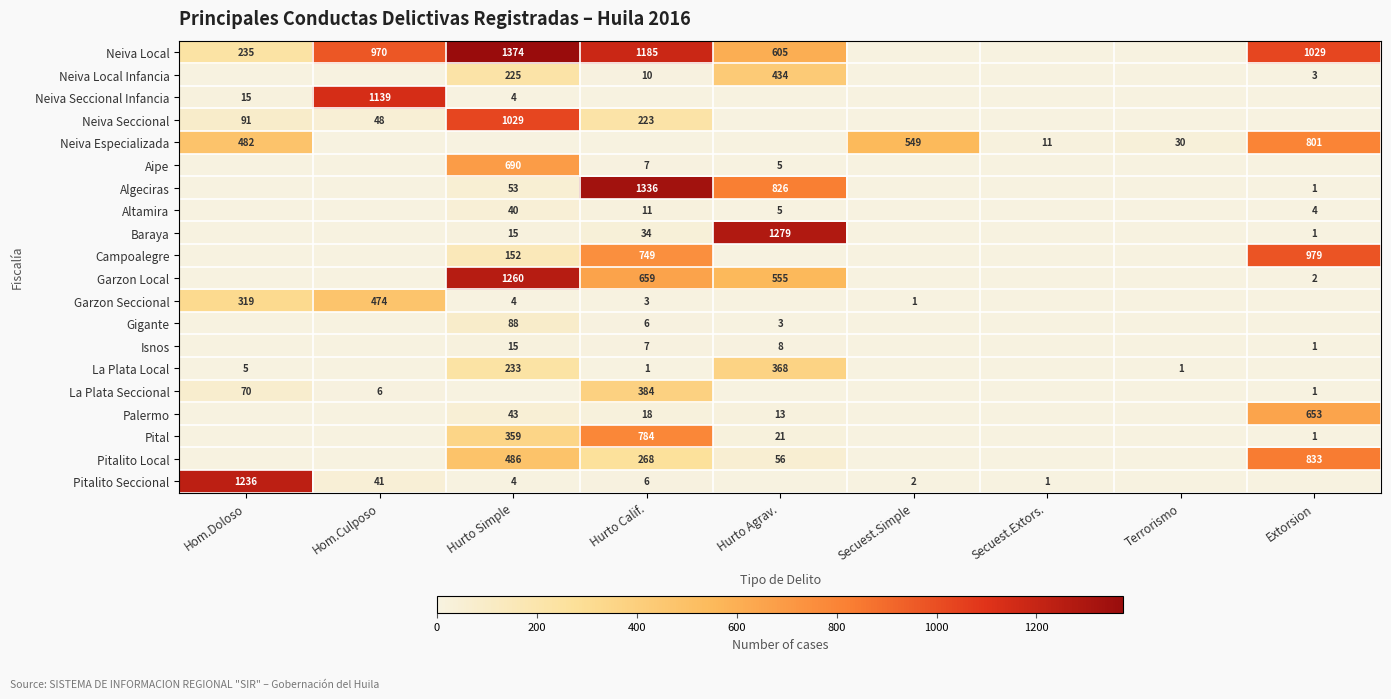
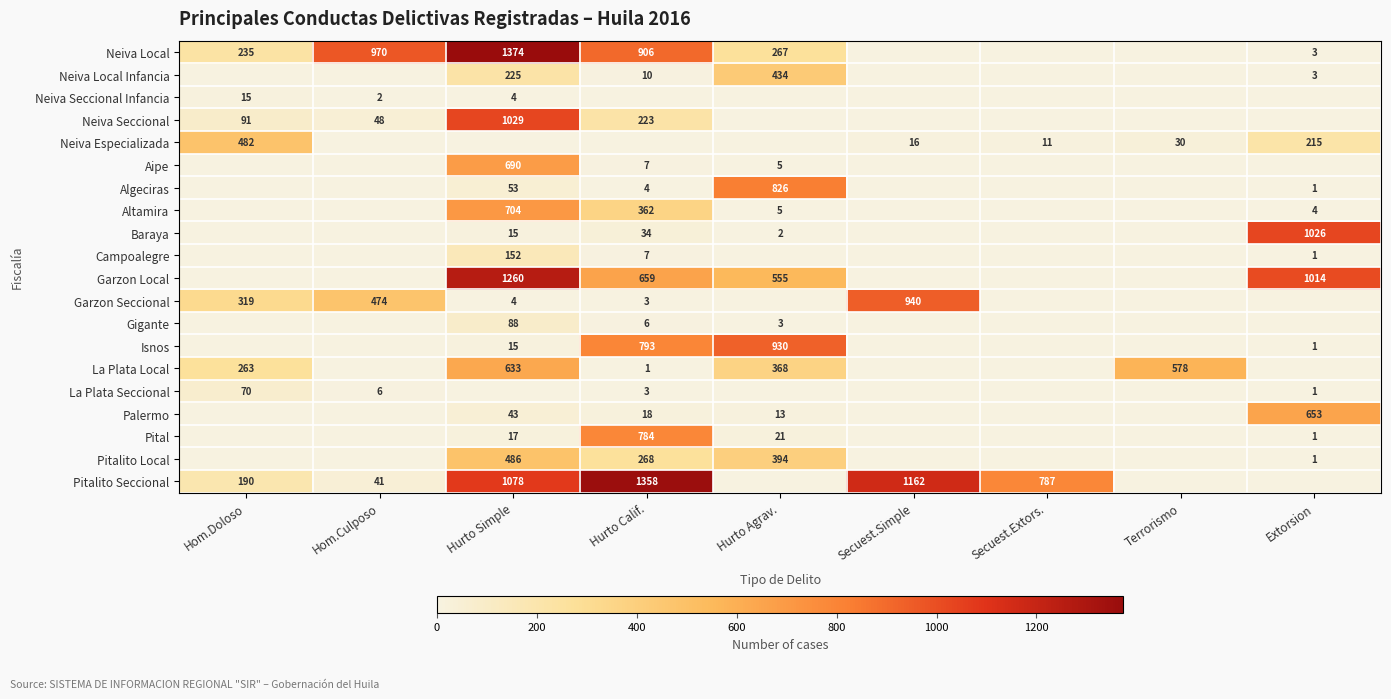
Neiva Local, Hurto Calif.: 1185 -> 906
Neiva Local, Hurto Agrav.: 605 -> 267
Neiva Local, Extorsion: 1029 -> 3
Neiva Seccional Infancia, Hom.Culposo: 1139 -> 2
Neiva Especializada, Secuest.Simple: 549 -> 16
Neiva Especializada, Extorsion: 801 -> 215
Algeciras, Hurto Calif.: 1336 -> 4
Altamira, Hurto Simple: 40 -> 704
Altamira, Hurto Calif.: 11 -> 362
Baraya, Hurto Agrav.: 1279 -> 2
Baraya, Extorsion: 1 -> 1026
Campoalegre, Hurto Calif.: 749 -> 7
Campoalegre, Extorsion: 979 -> 1
Garzon Local, Extorsion: 2 -> 1014
Garzon Seccional, Secuest.Simple: 1 -> 940
Isnos, Hurto Calif.: 7 -> 793
Isnos, Hurto Agrav.: 8 -> 930
La Plata Local, Hom.Doloso: 5 -> 263
La Plata Local, Hurto Simple: 233 -> 633
La Plata Local, Terrorismo: 1 -> 578
La Plata Seccional, Hurto Calif.: 384 -> 3
Pital, Hurto Simple: 359 -> 17
Pitalito Local, Hurto Agrav.: 56 -> 394
Pitalito Local, Extorsion: 833 -> 1
Pitalito Seccional, Hom.Doloso: 1236 -> 190
Pitalito Seccional, Hurto Simple: 4 -> 1078
Pitalito Seccional, Hurto Calif.: 6 -> 1358
Pitalito Seccional, Secuest.Simple: 2 -> 1162
Pitalito Seccional, Secuest.Extors.: 1 -> 787
